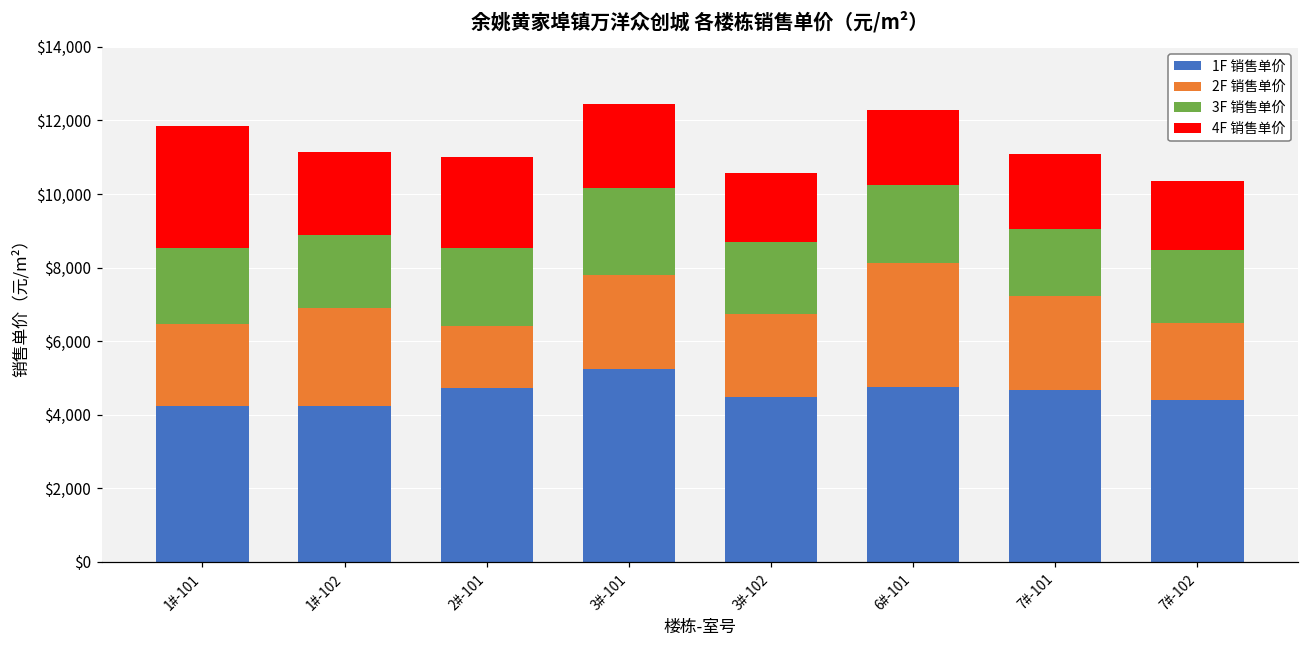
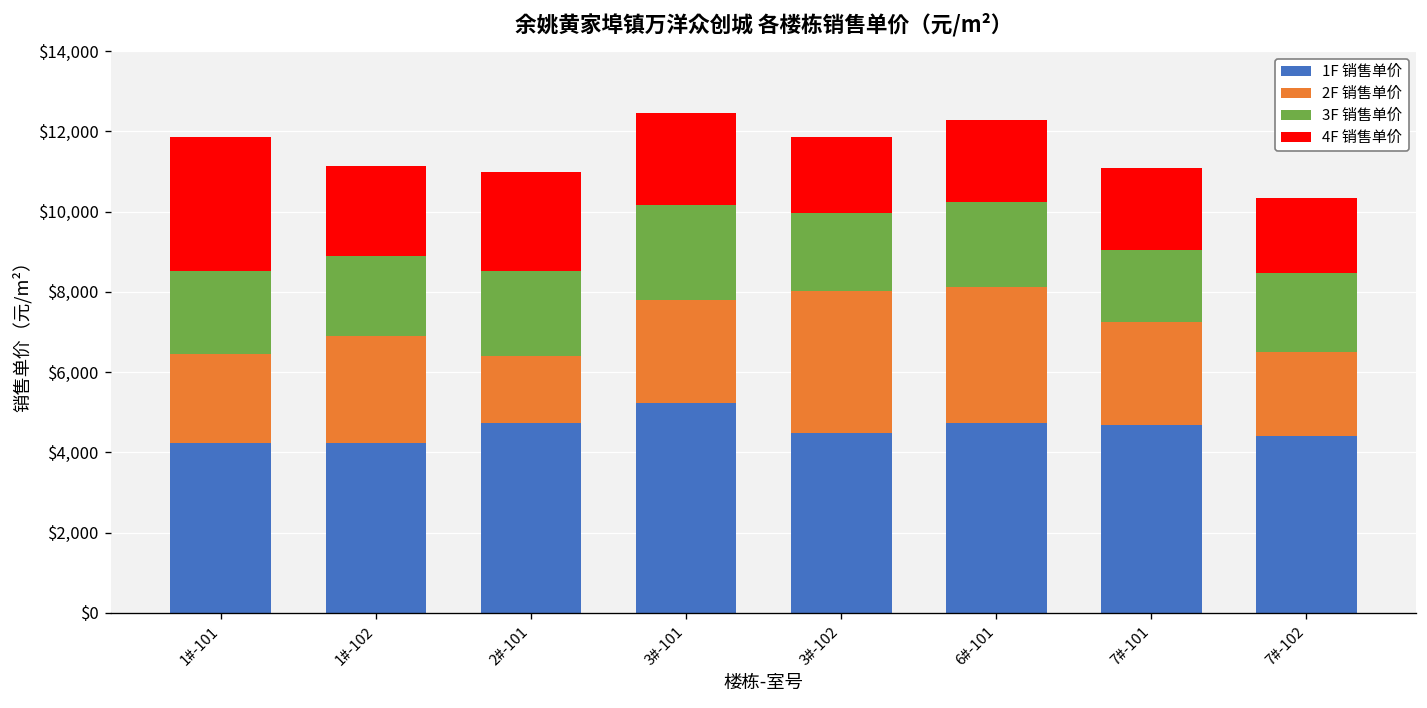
2F 销售单价, 3#-102: $2,300 -> $3,500
